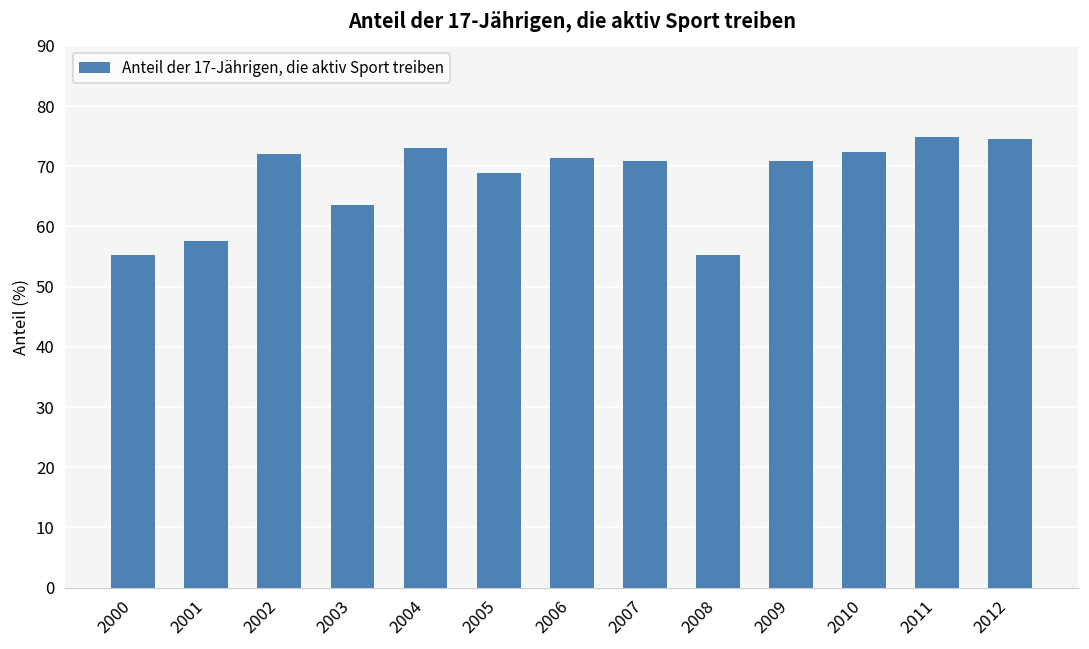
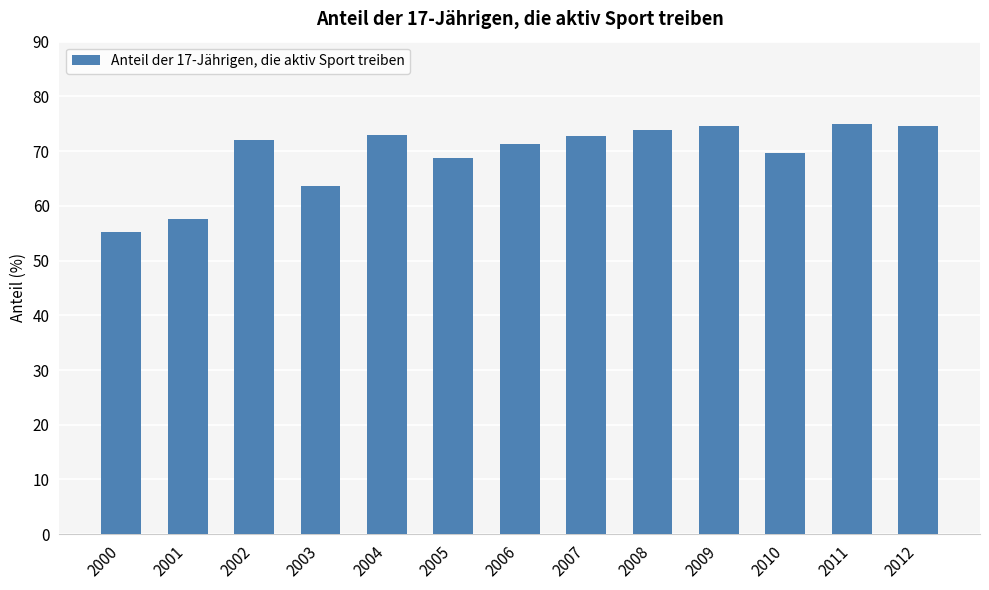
2007: 71 -> 73
2008: 55 -> 74
2009: 71 -> 75
2010: 72 -> 70
